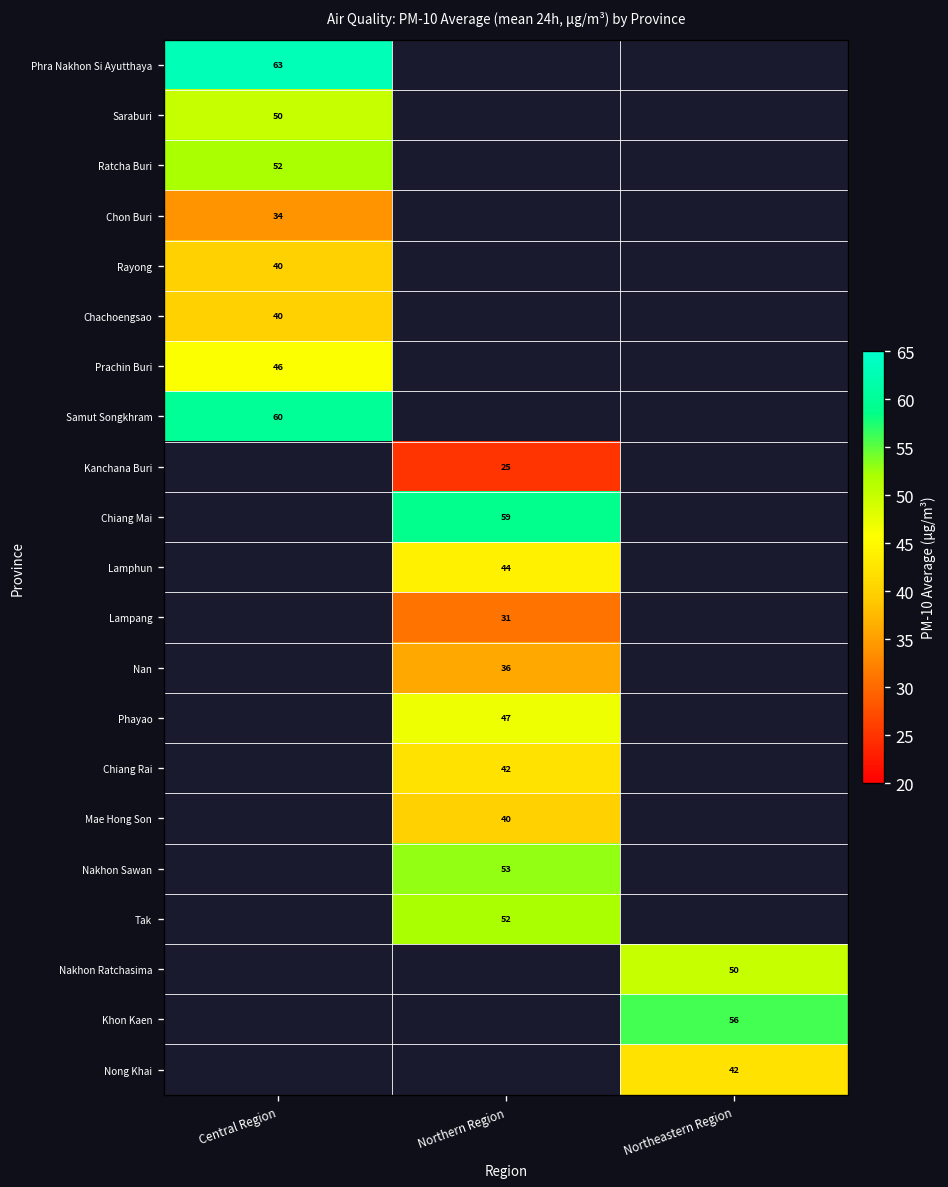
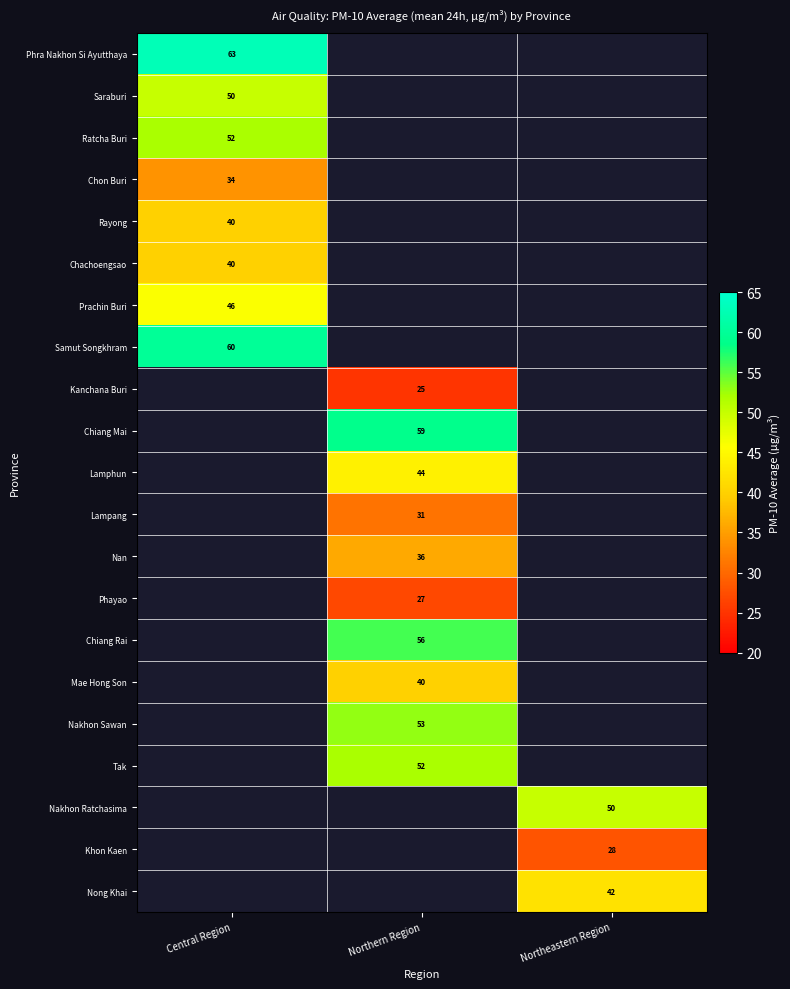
Phayao, Northern Region: 47 -> 27
Chiang Rai, Northern Region: 42 -> 56
Khon Kaen, Northeastern Region: 56 -> 28
